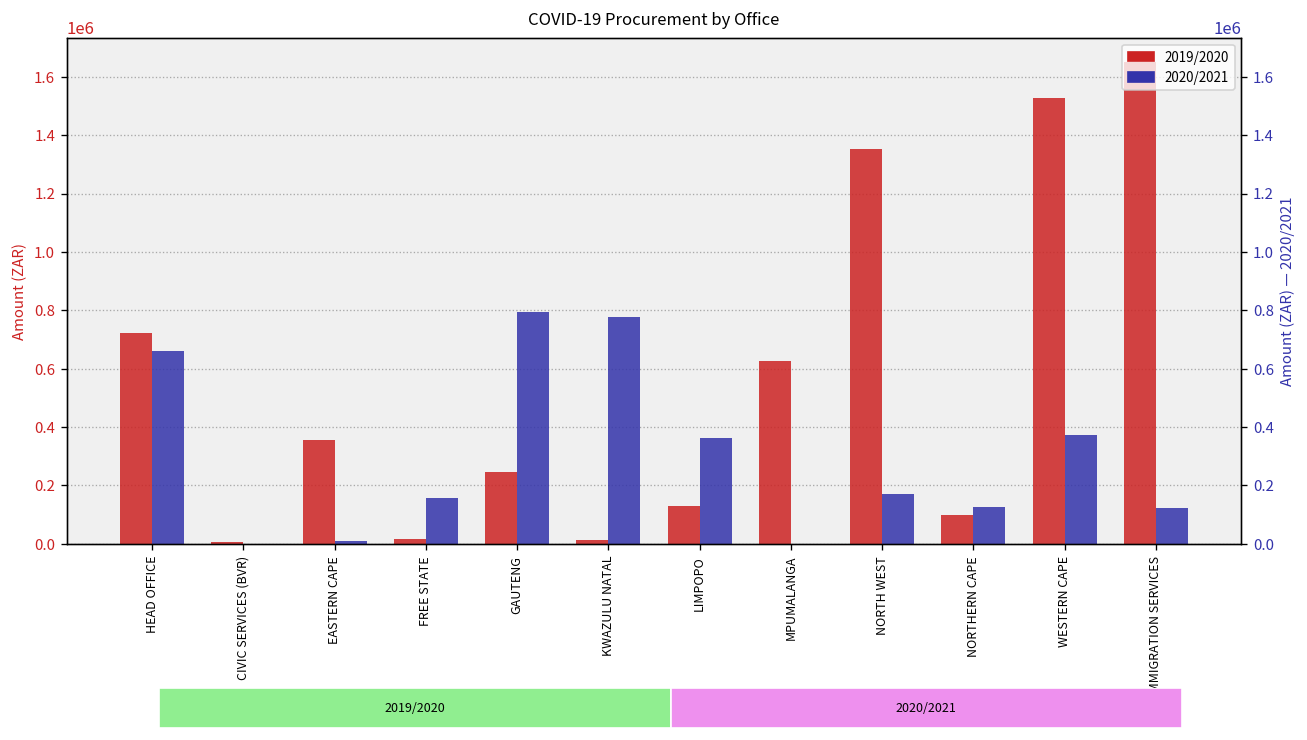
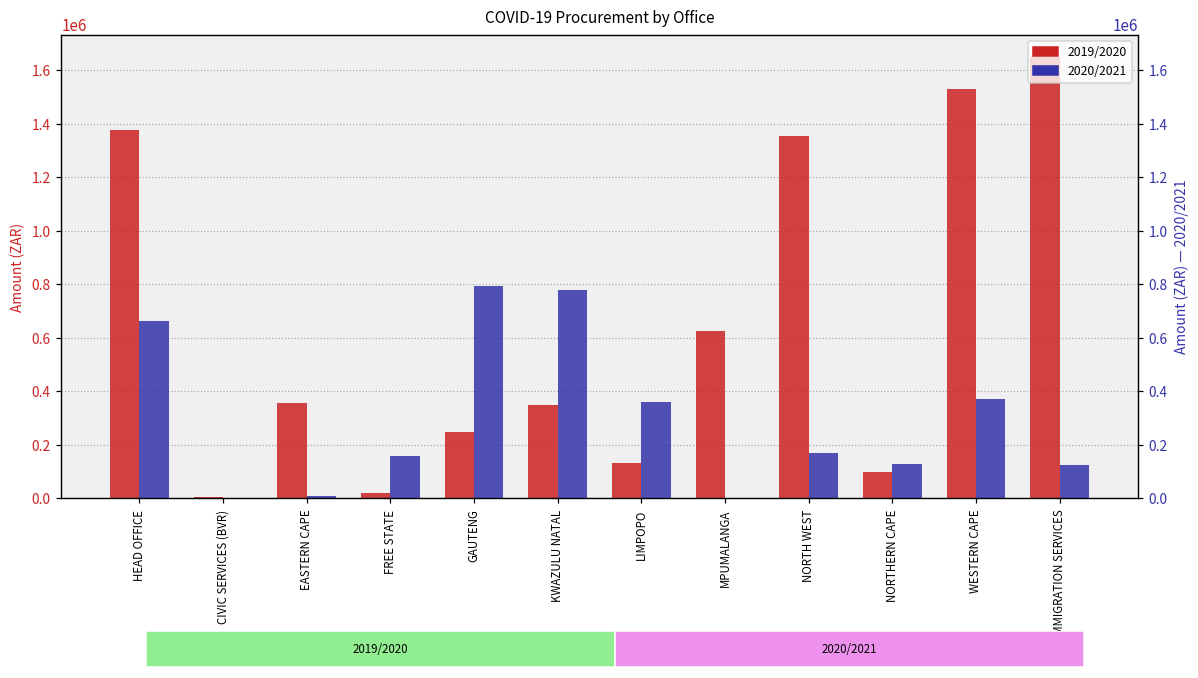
2019/2020, HEAD OFFICE: 720000 -> 1370000
2019/2020, KWAZULU NATAL: 10000 -> 350000
